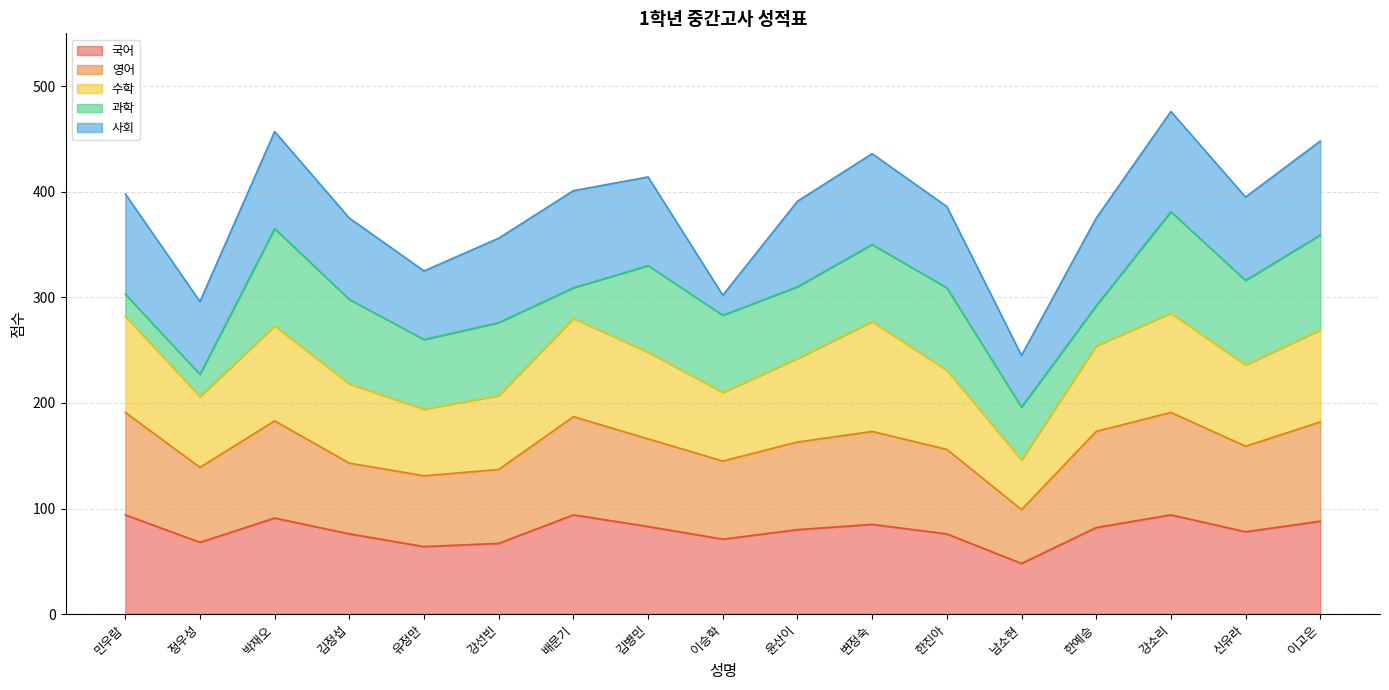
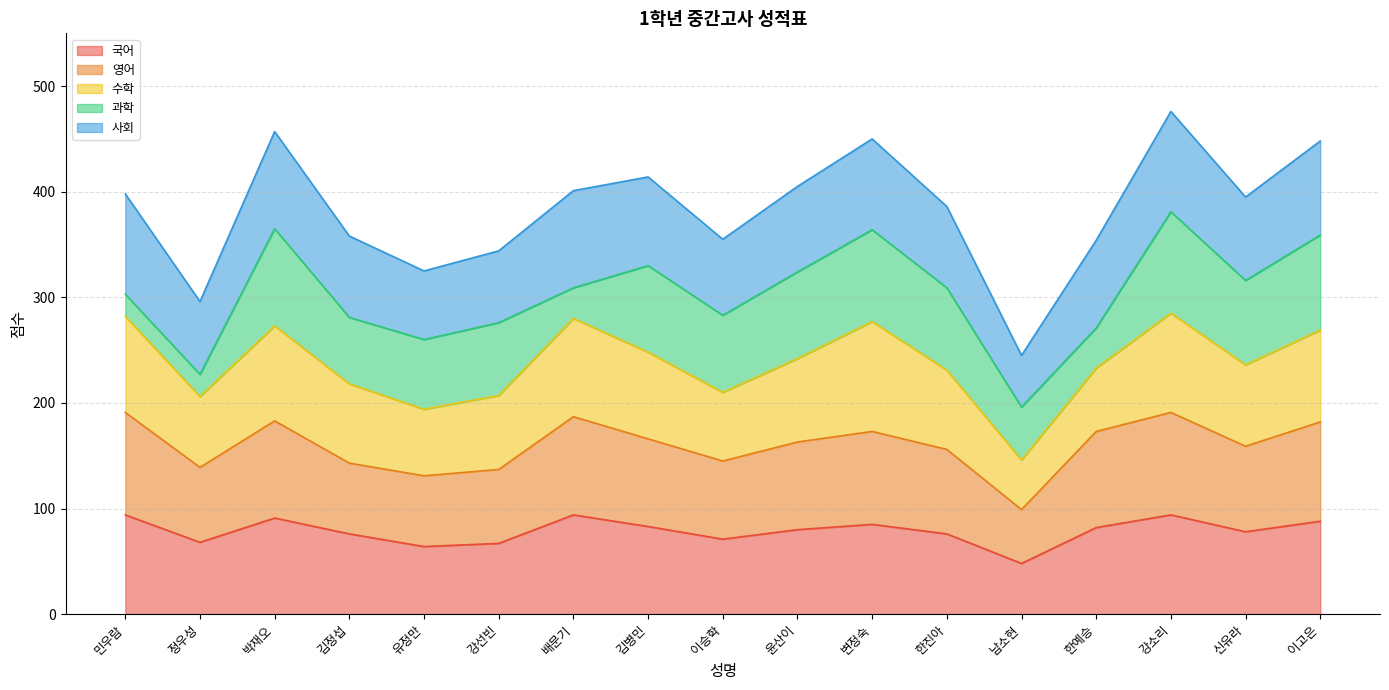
과학, 김정섭: 80 -> 63
사회, 강선빈: 80 -> 68
사회, 이승학: 19 -> 72
과학, 윤산이: 68 -> 82
과학, 변정숙: 73 -> 87
수학, 한예승: 81 -> 60
